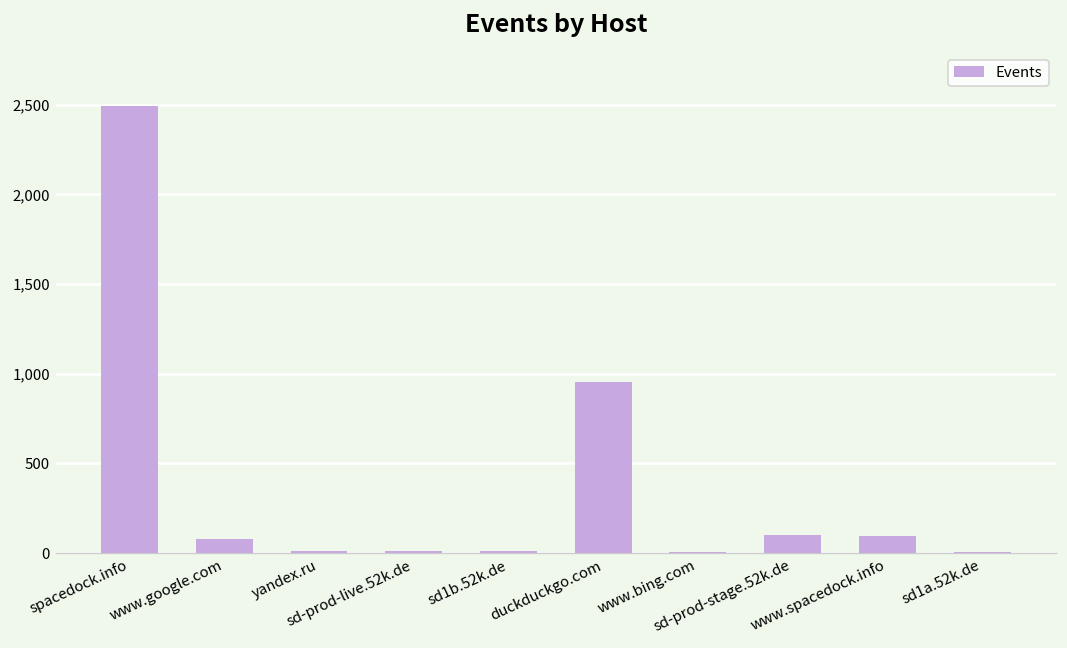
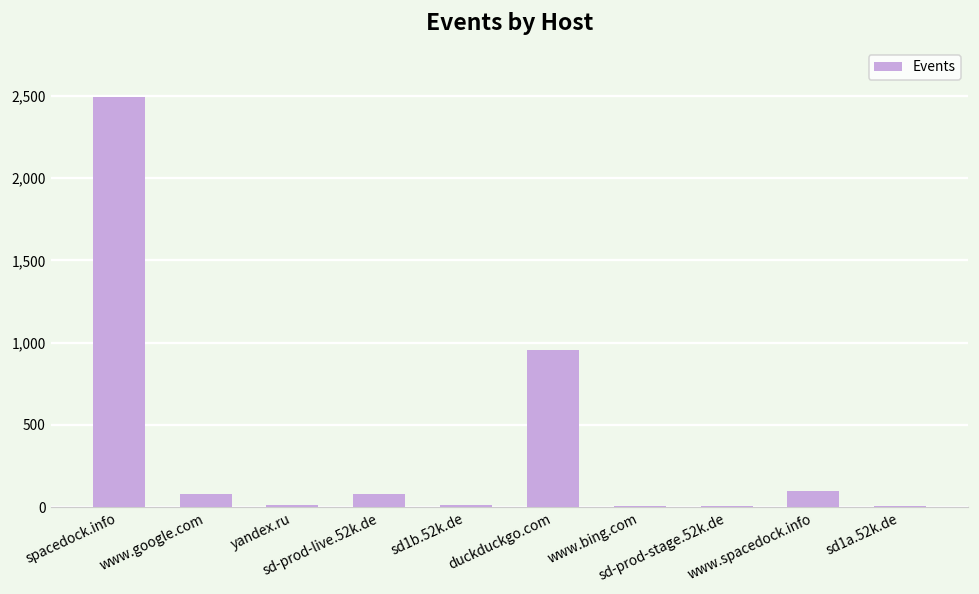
sd-prod-live.52k.de: 10 -> 80
sd-prod-stage.52k.de: 100 -> 10
